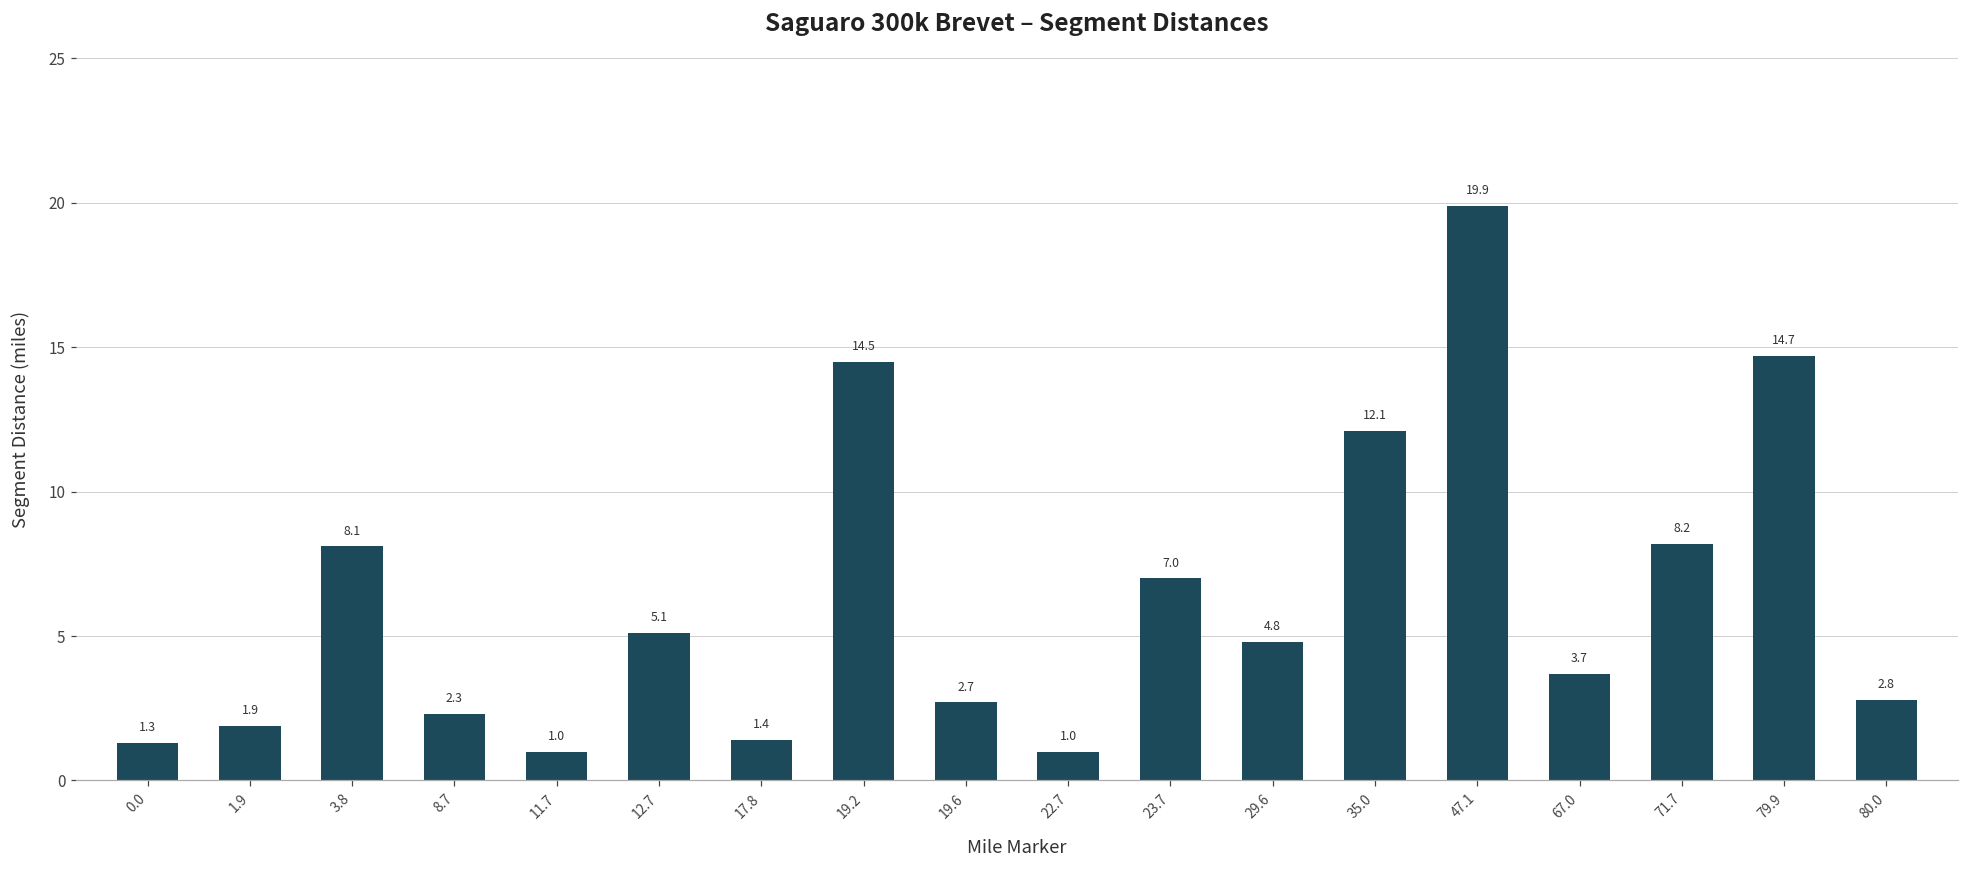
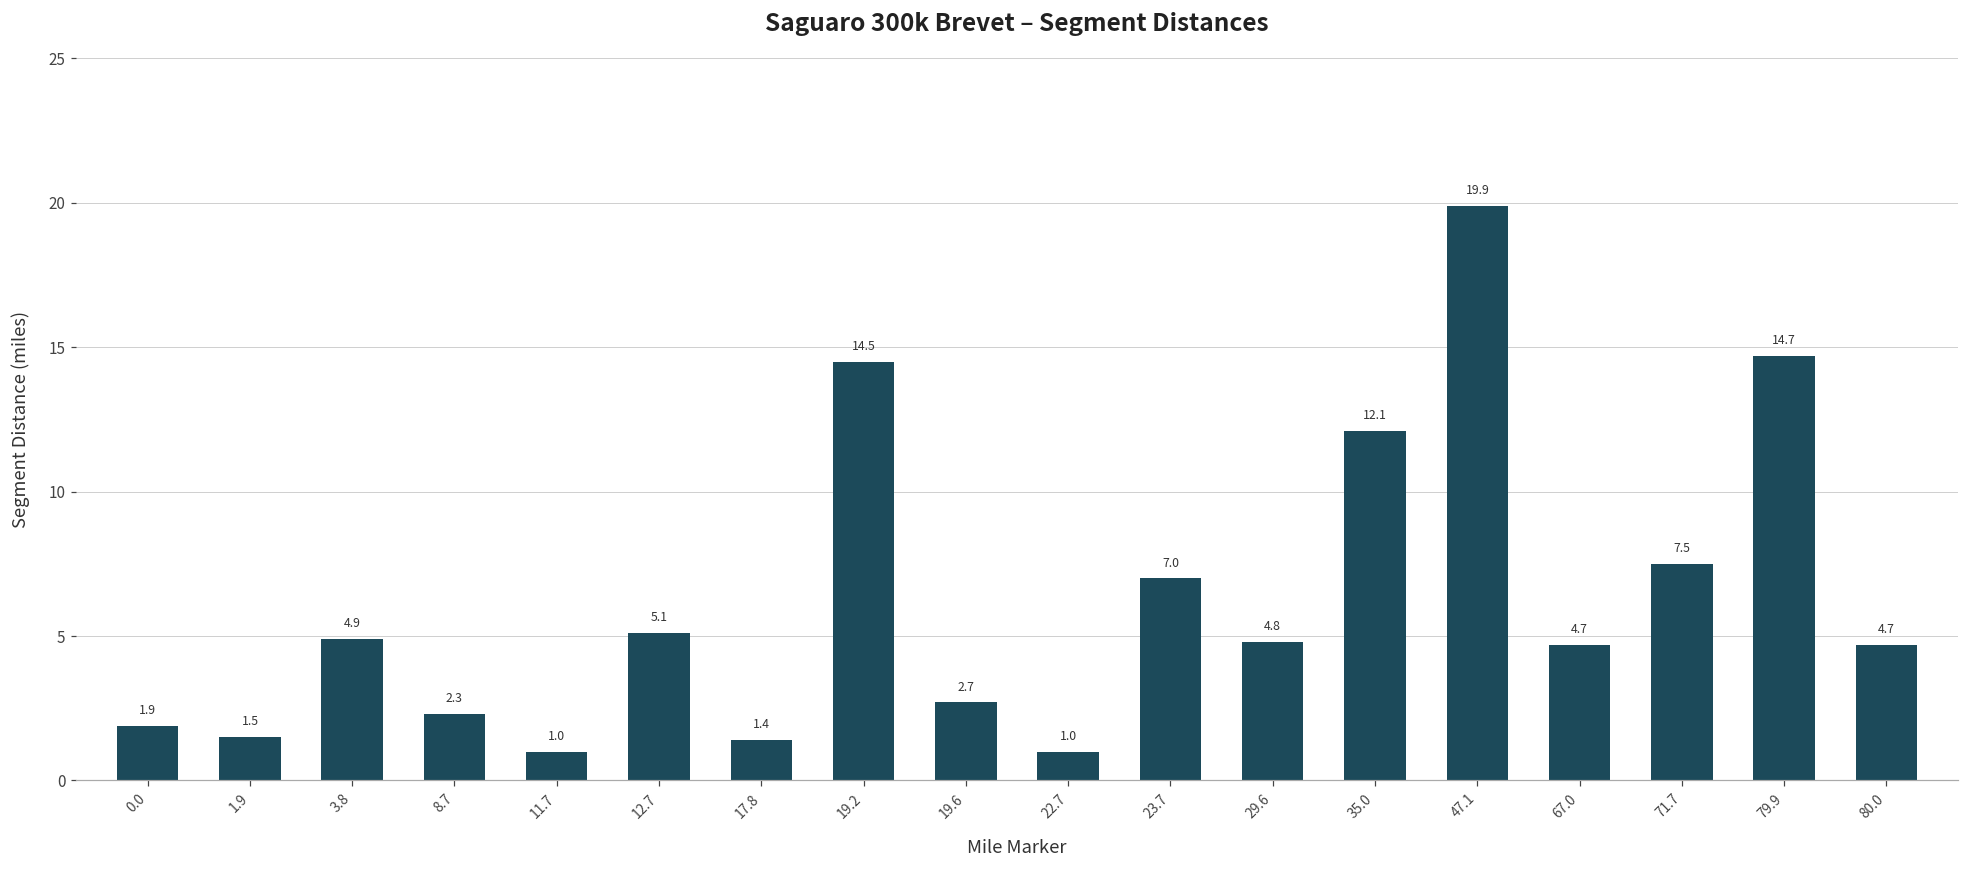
0.0: 1.3 -> 1.9
1.9: 1.9 -> 1.5
3.8: 8.1 -> 4.9
67.0: 3.7 -> 4.7
71.7: 8.2 -> 7.5
80.0: 2.8 -> 4.7
